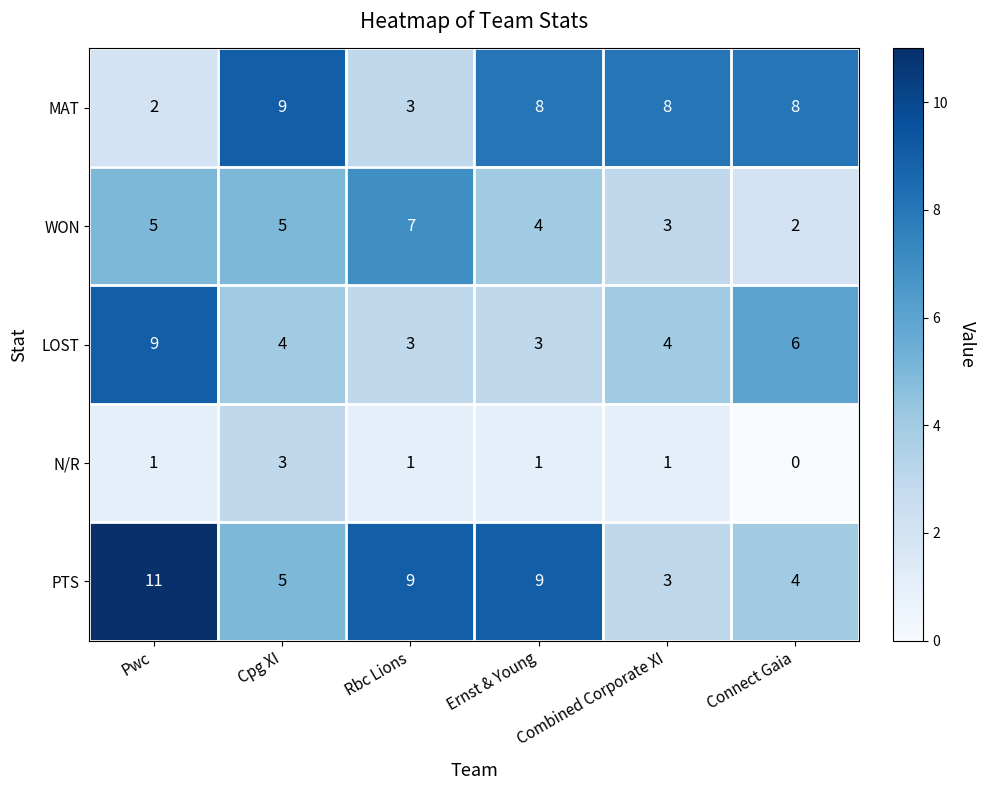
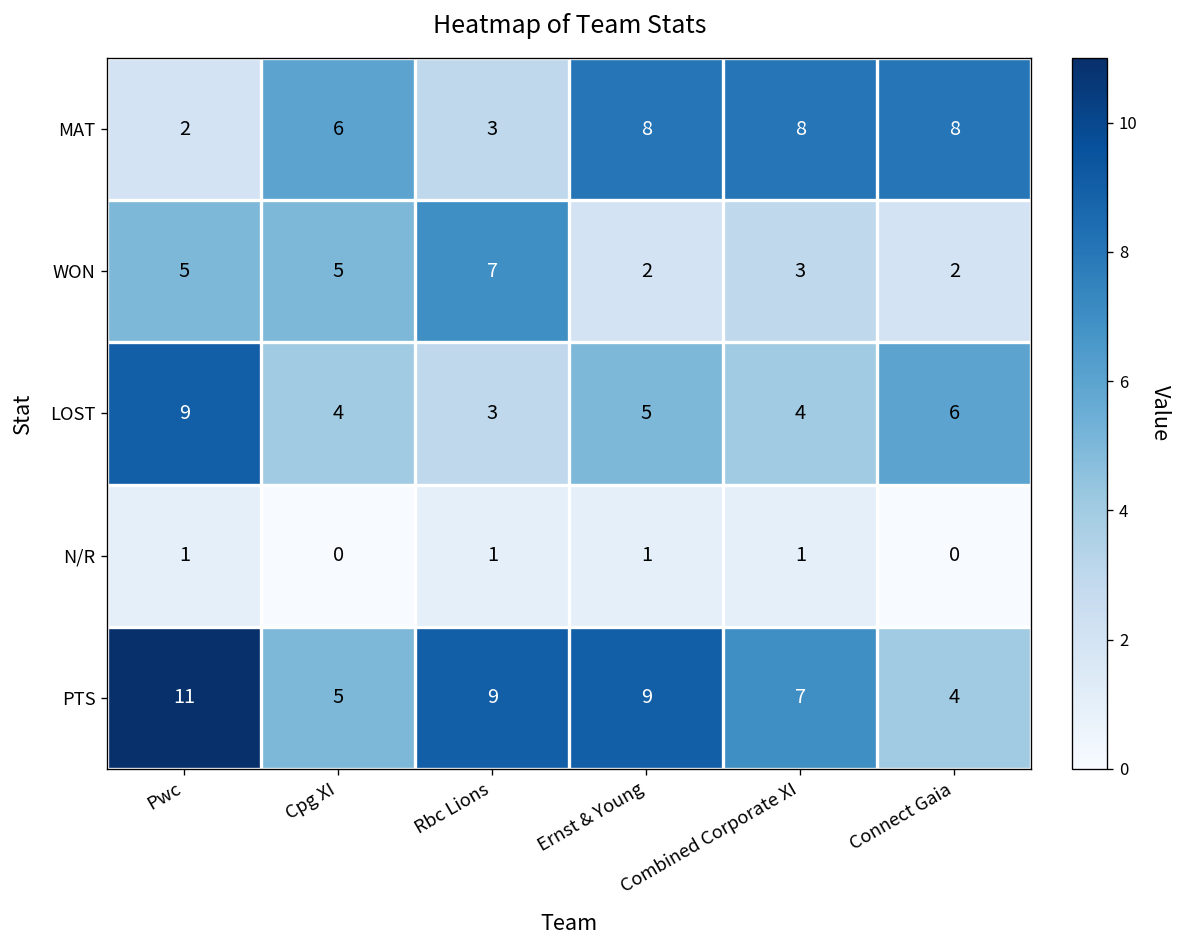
MAT, Cpg XI: 9 -> 6
WON, Ernst & Young: 4 -> 2
LOST, Ernst & Young: 3 -> 5
N/R, Cpg XI: 3 -> 0
PTS, Combined Corporate XI: 3 -> 7
